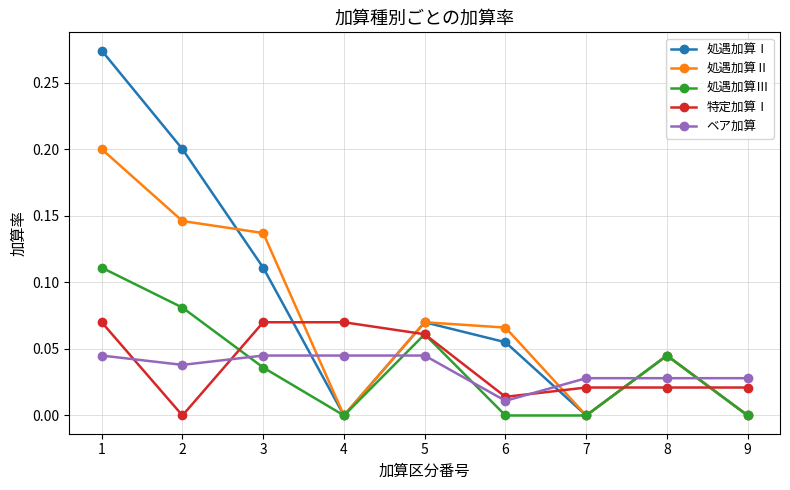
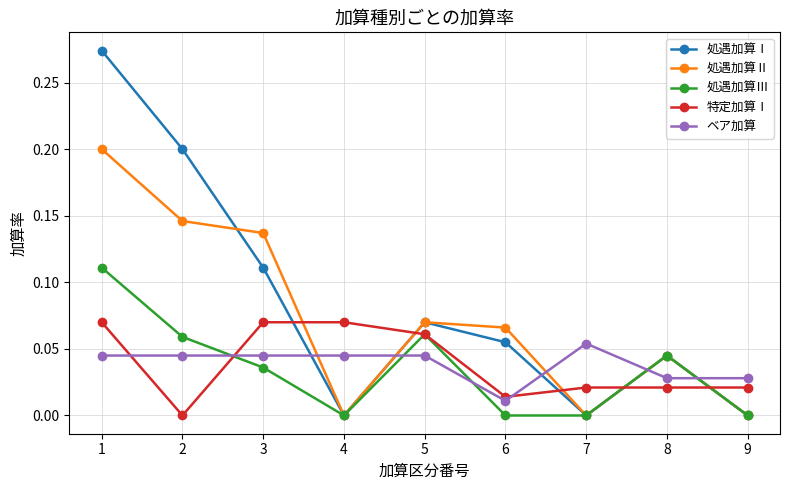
処遇加算Ⅲ, 2: 0.081 -> 0.059
ベア加算, 2: 0.038 -> 0.045
ベア加算, 7: 0.028 -> 0.054
